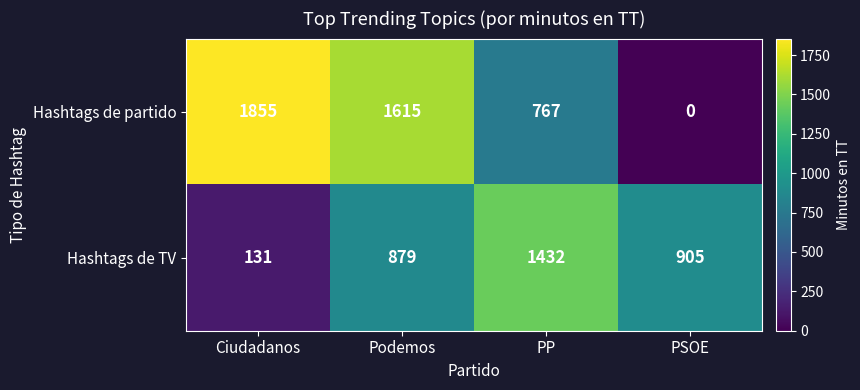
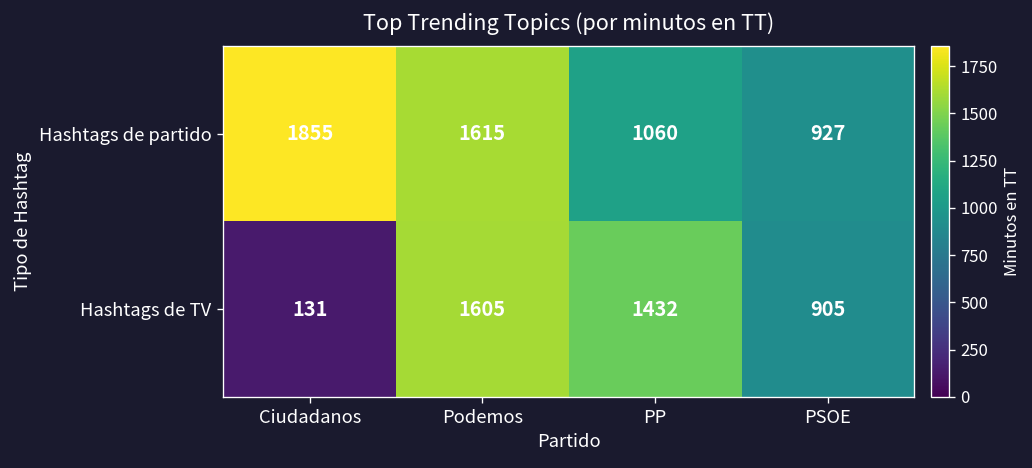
Hashtags de partido, PP: 767 -> 1060
Hashtags de partido, PSOE: 0 -> 927
Hashtags de TV, Podemos: 879 -> 1605
